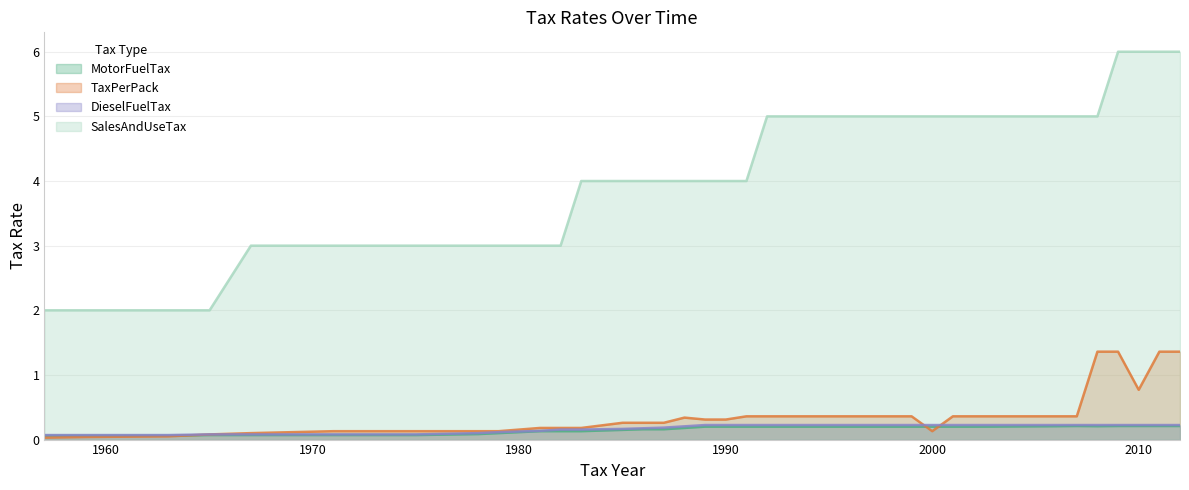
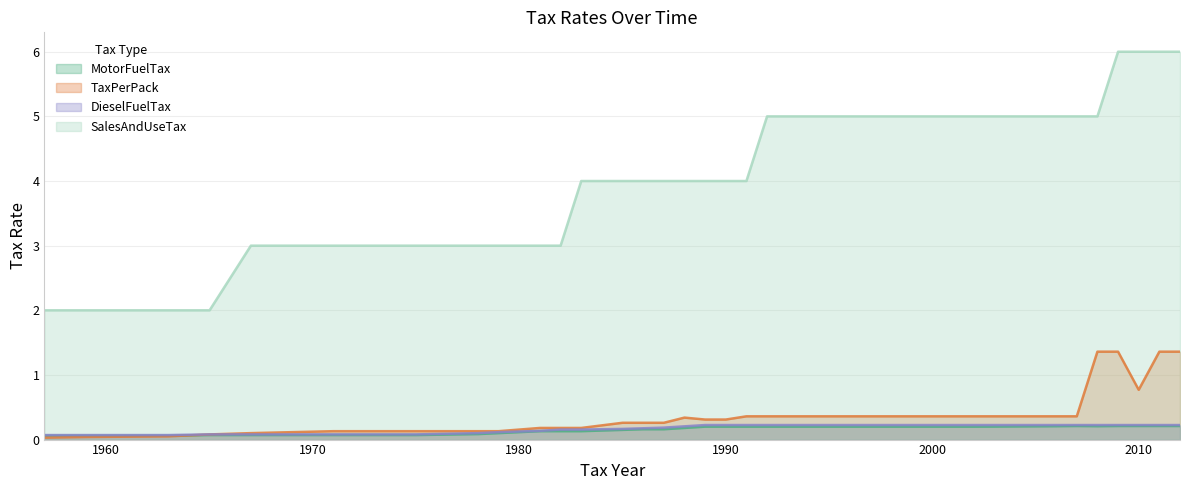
TaxPerPack, 2000: 0.1 -> 0.4
